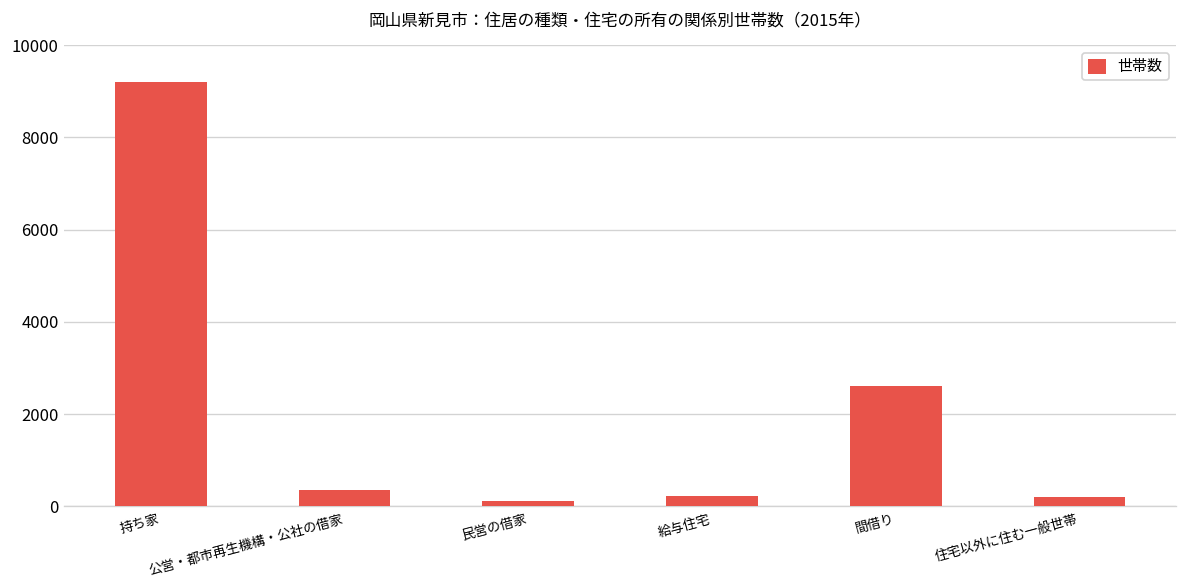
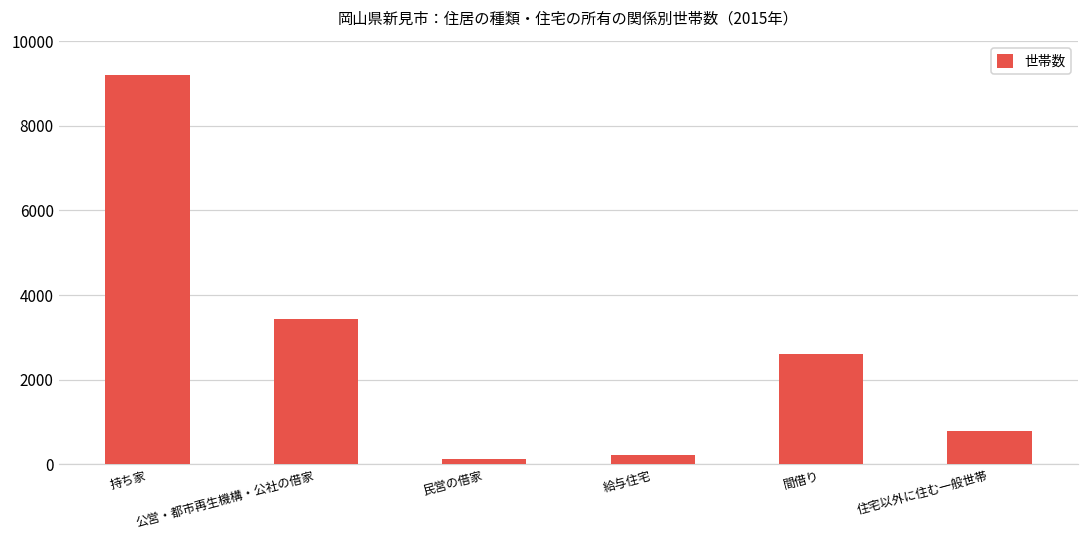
公営・都市再生機構・公社の借家: 400 -> 3400
住宅以外に住む一般世帯: 200 -> 800
